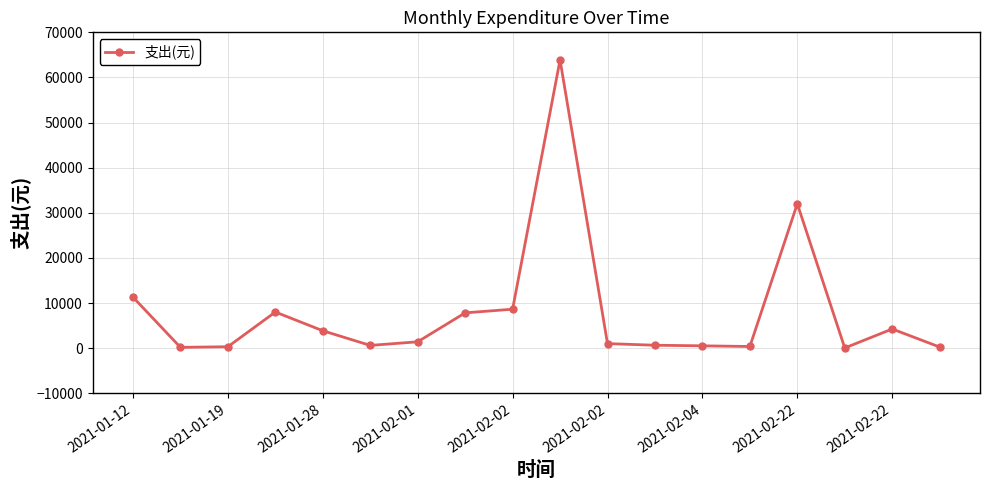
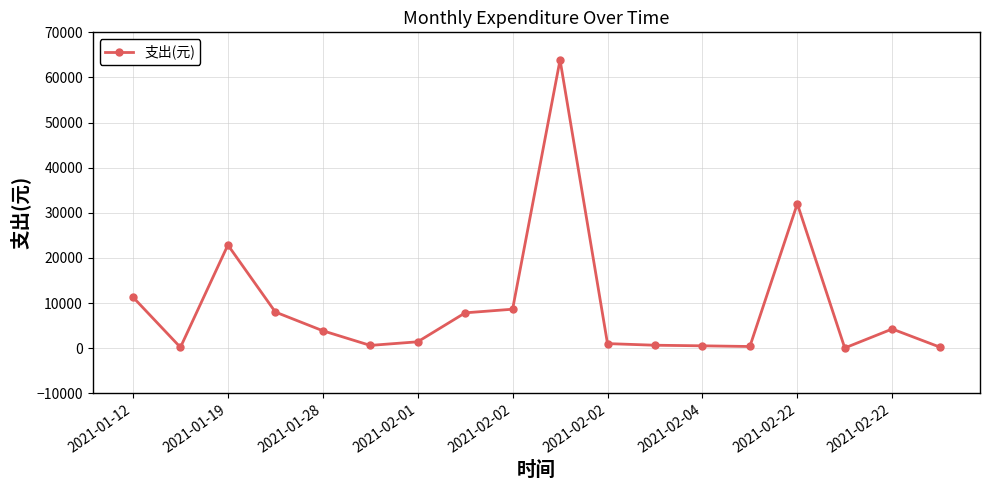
2021-01-19: 0 -> 23000
